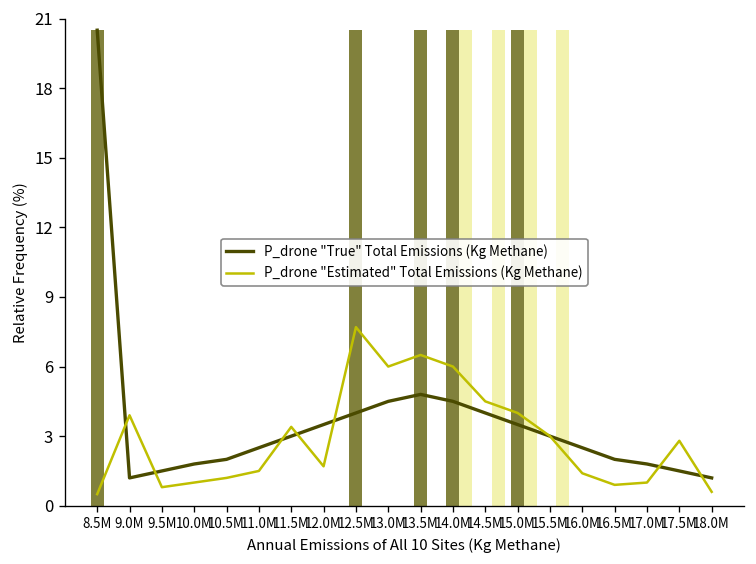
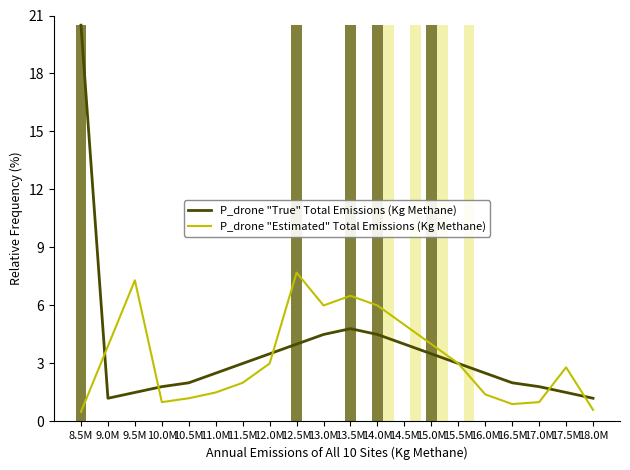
P_drone "Estimated" Total Emissions (Kg Methane), 9.5M: 0.8 -> 7.3
P_drone "Estimated" Total Emissions (Kg Methane), 11.5M: 3.4 -> 2.0
P_drone "Estimated" Total Emissions (Kg Methane), 12.0M: 1.7 -> 3.0
P_drone "Estimated" Total Emissions (Kg Methane), 14.5M: 4.5 -> 5.0
